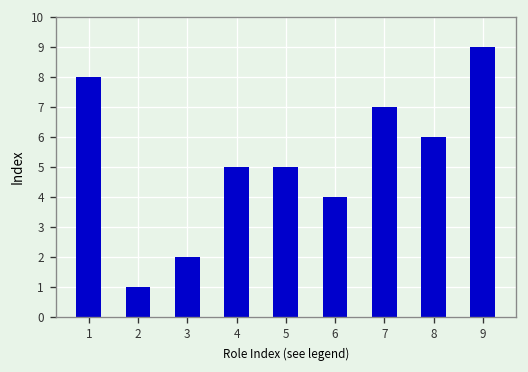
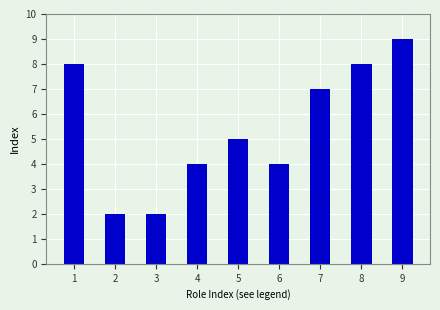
2: 1 -> 2
4: 5 -> 4
8: 6 -> 8
